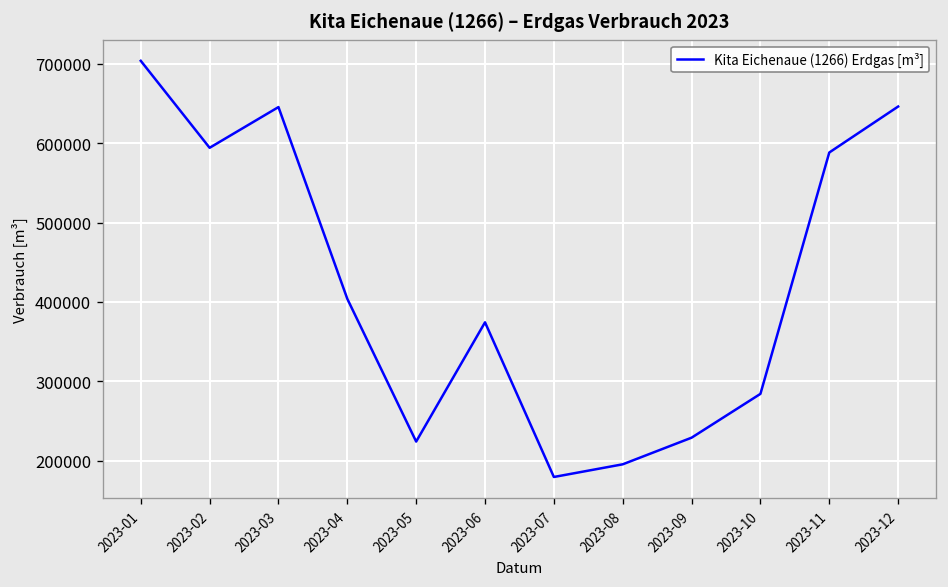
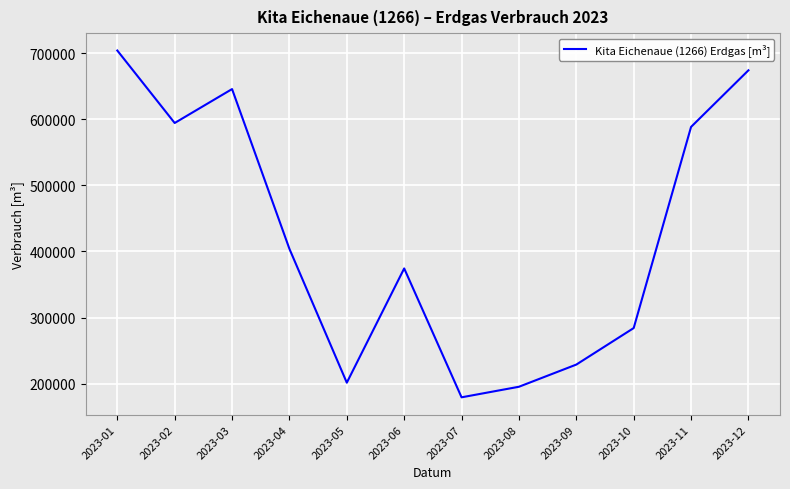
2023-05: 220000 -> 200000
2023-12: 650000 -> 670000
